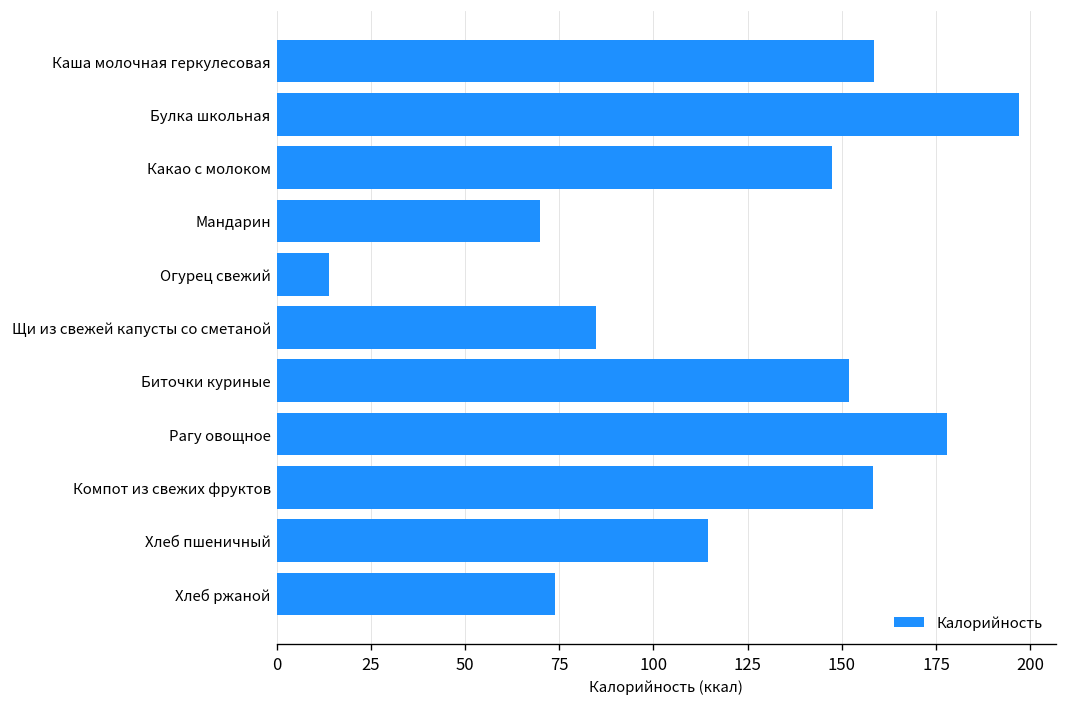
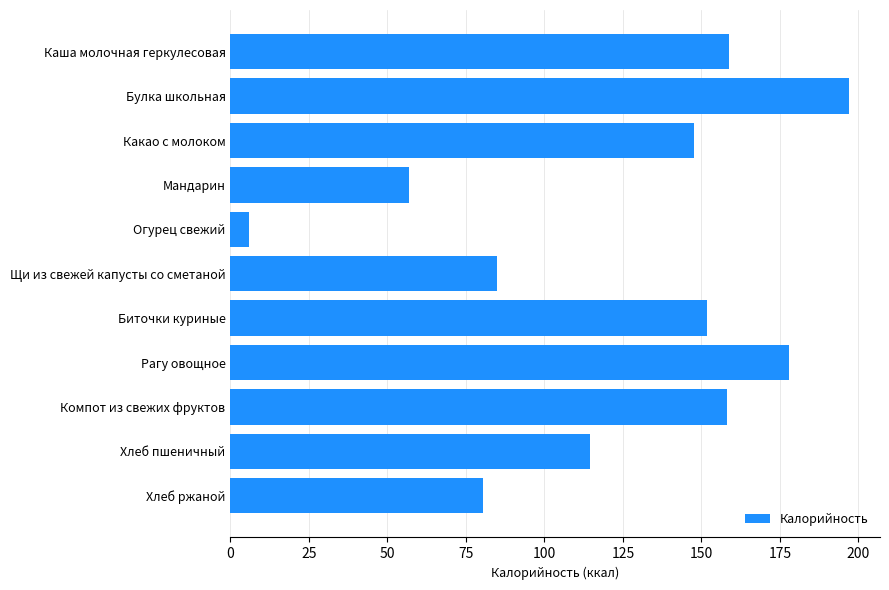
Мандарин: 70 -> 57
Огурец свежий: 14 -> 6
Хлеб ржаной: 74 -> 80
